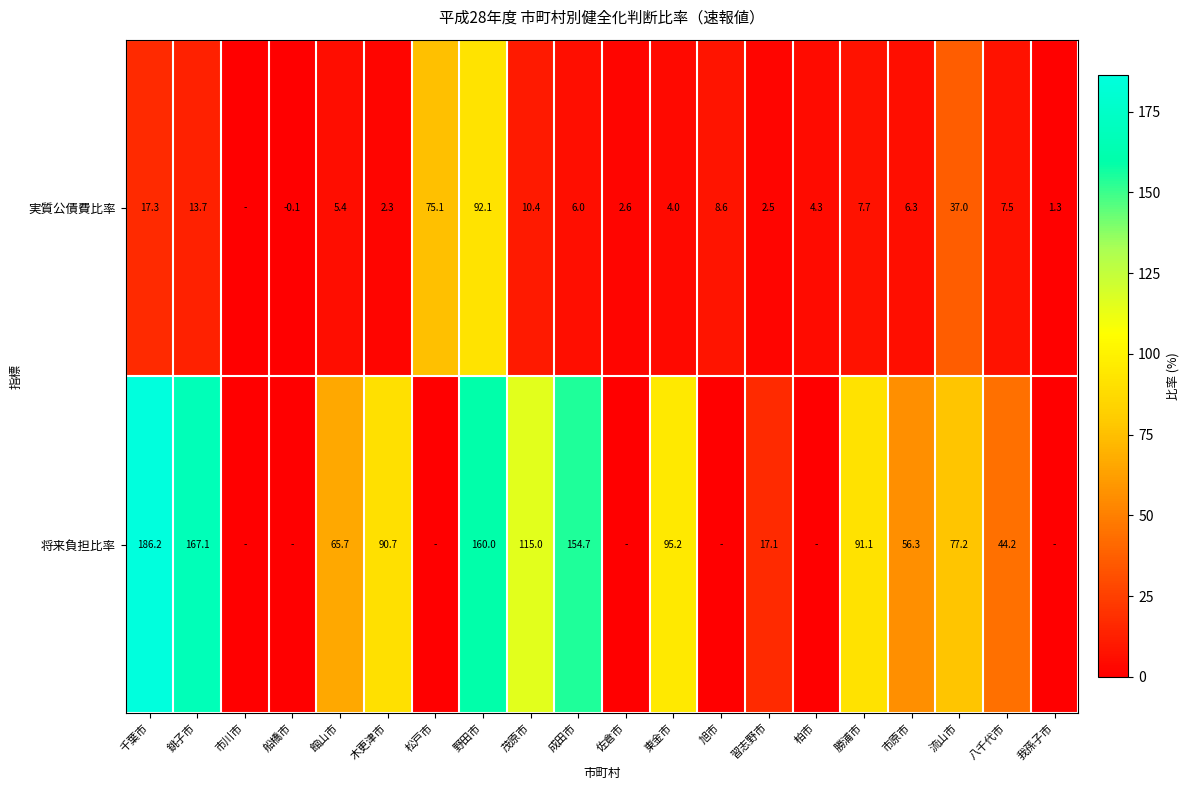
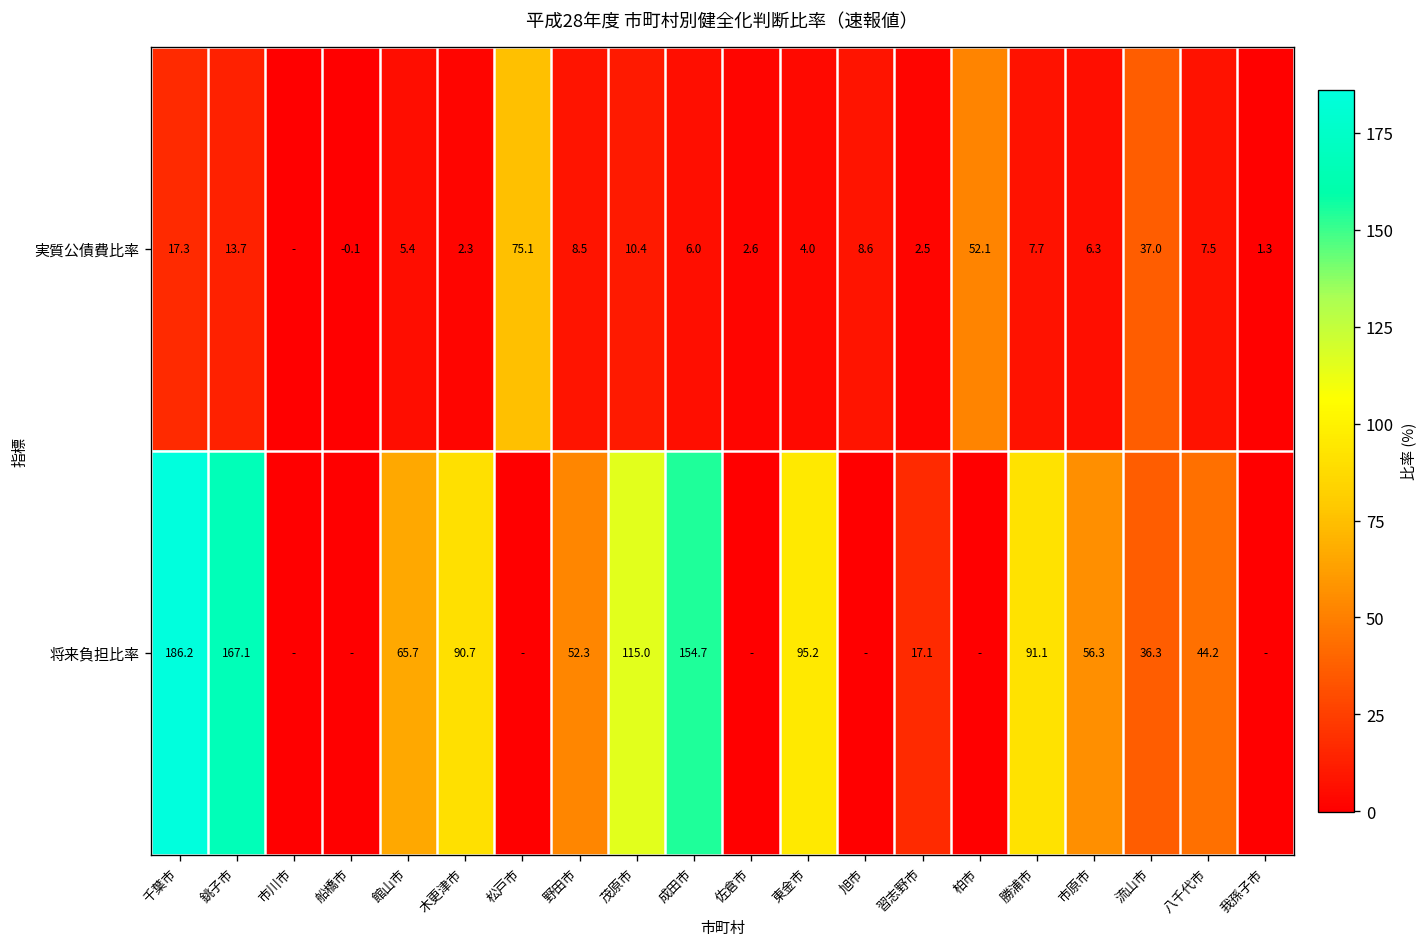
実質公債費比率, 野田市: 92.1 -> 8.5
実質公債費比率, 柏市: 4.3 -> 52.1
将来負担比率, 野田市: 160.0 -> 52.3
将来負担比率, 流山市: 77.2 -> 36.3
